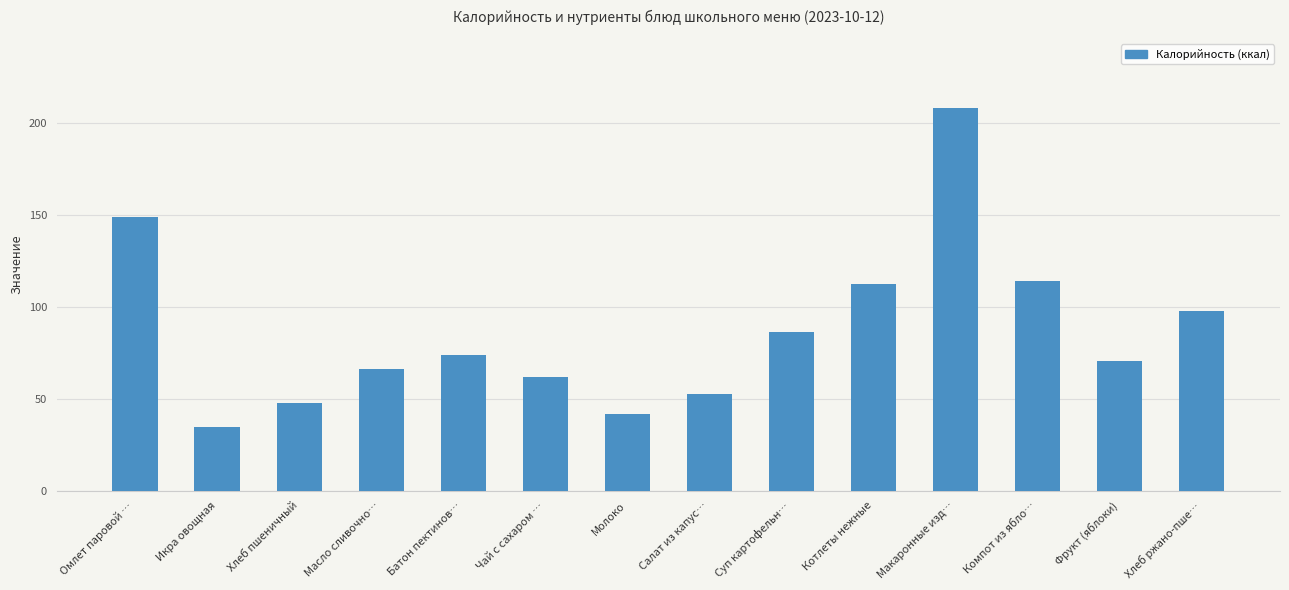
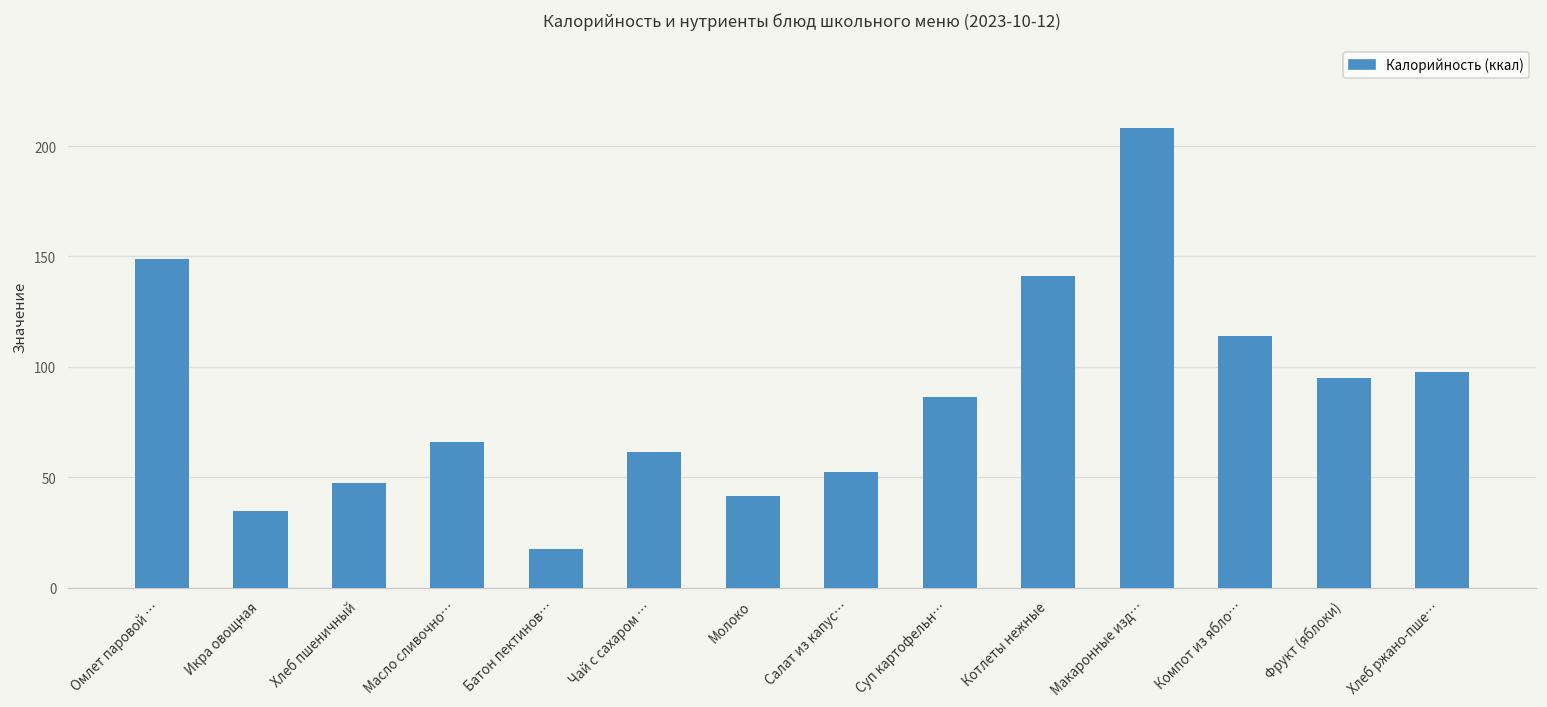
Батон пектинов…: 74 -> 17
Котлеты нежные: 112 -> 141
Фрукт (яблоки): 71 -> 95
